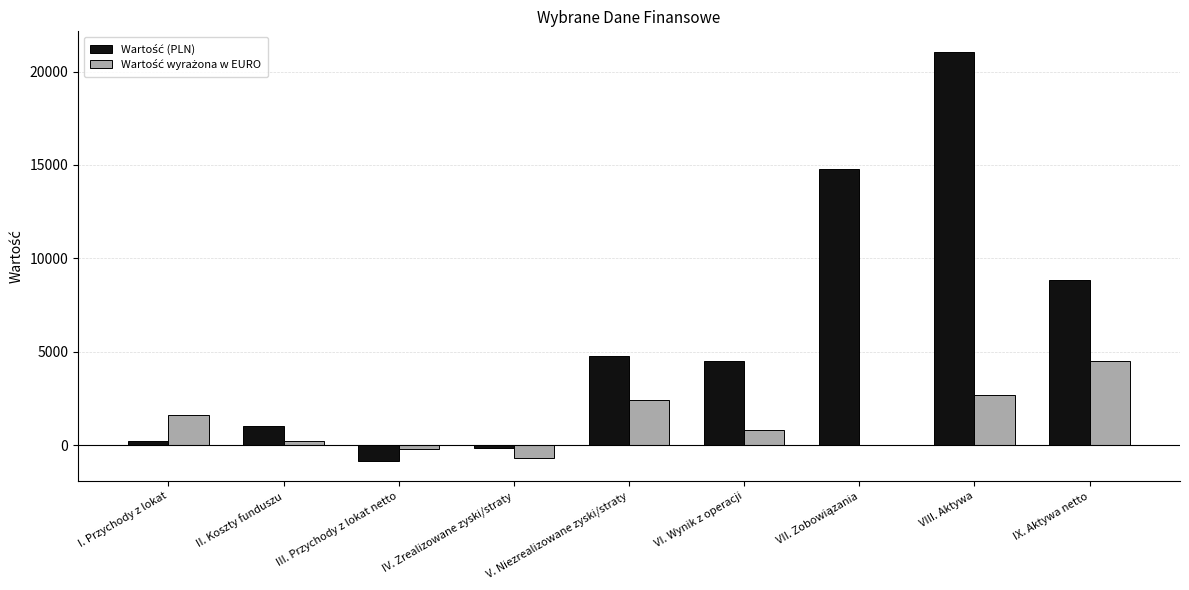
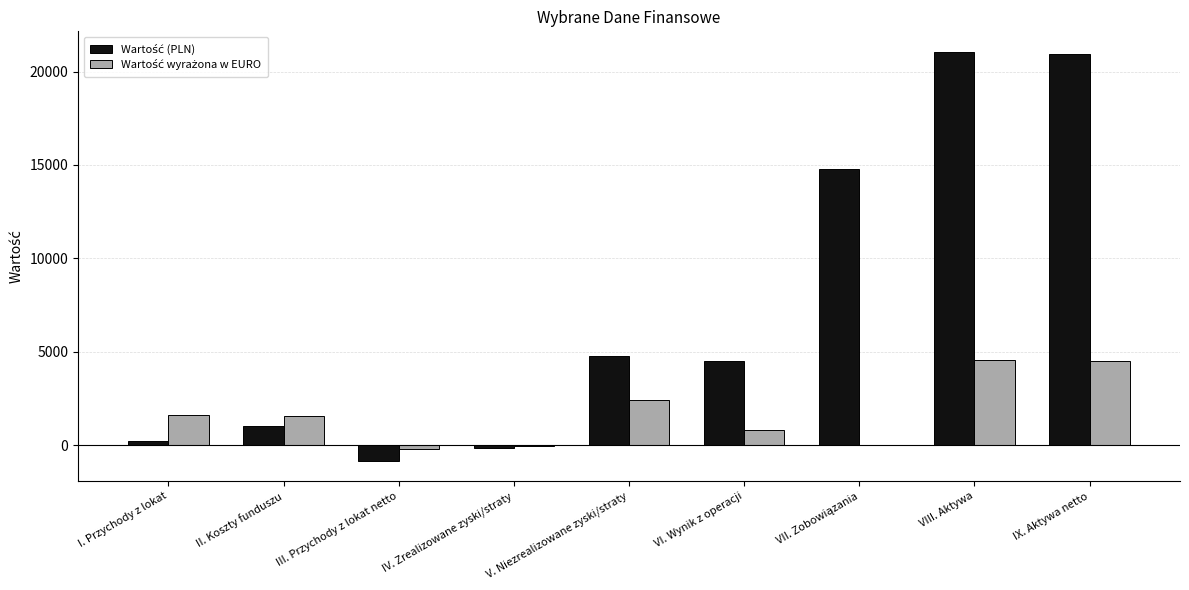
Wartość wyrażona w EURO, II. Koszty funduszu: 200 -> 1600
Wartość wyrażona w EURO, IV. Zrealizowane zyski/straty: -700 -> 0
Wartość wyrażona w EURO, VIII. Aktywa: 2700 -> 4600
Wartość (PLN), IX. Aktywa netto: 8800 -> 20900
